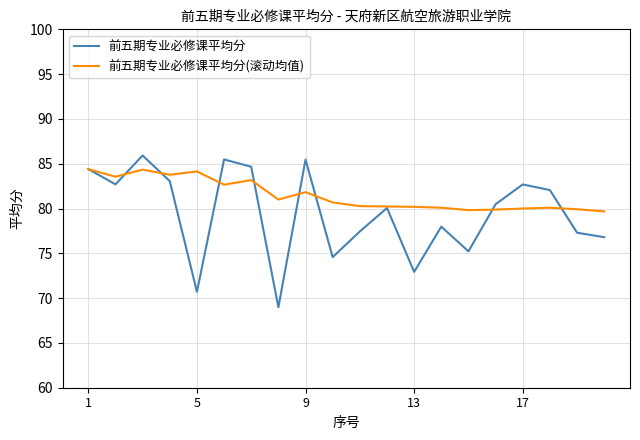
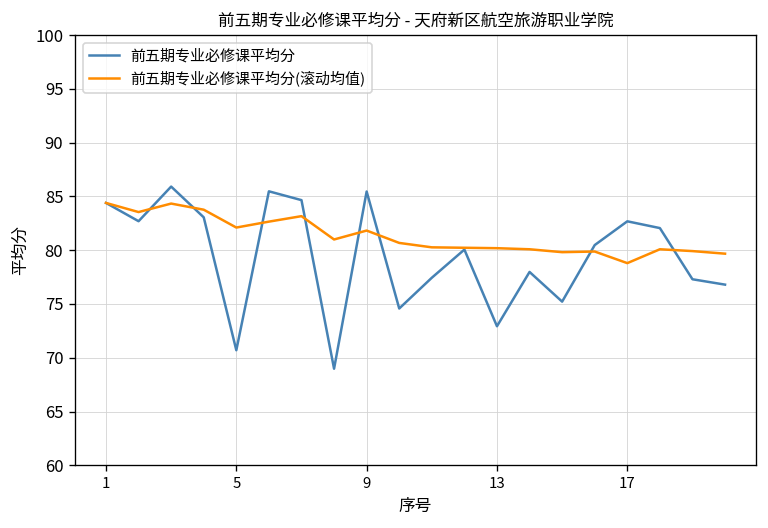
前五期专业必修课平均分(滚动均值), 5: 84 -> 82
前五期专业必修课平均分(滚动均值), 17: 80 -> 79
